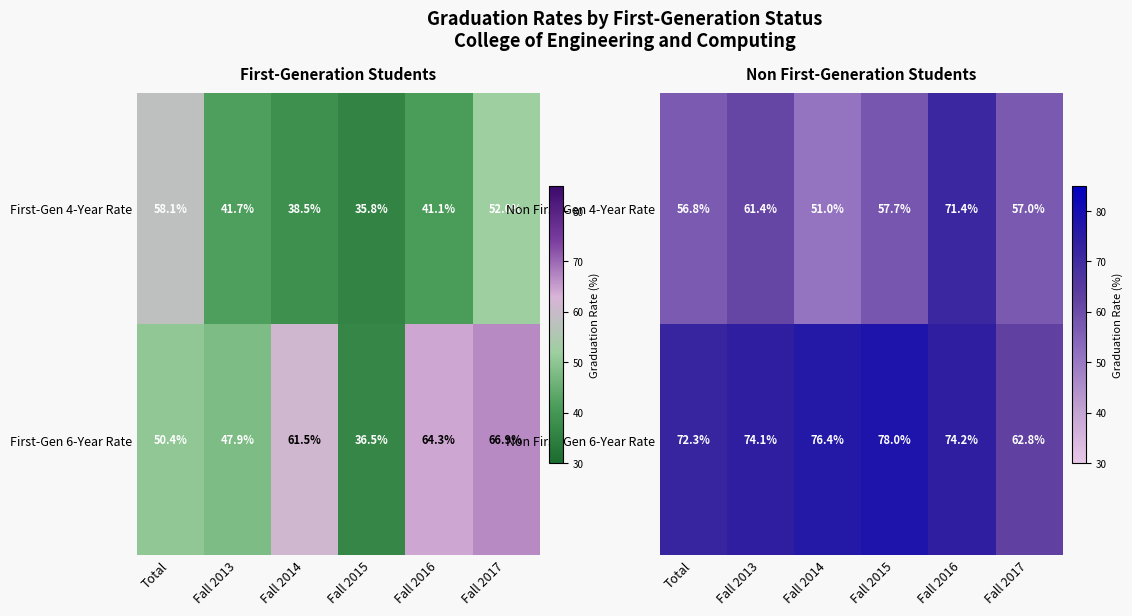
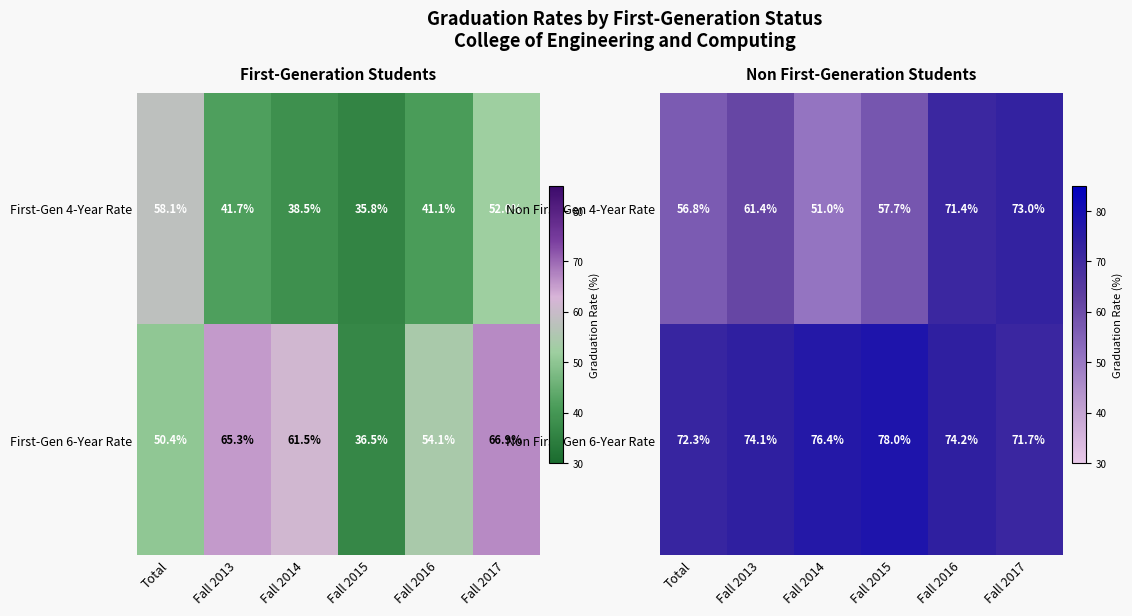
First-Generation Students, First-Gen 6-Year Rate, Fall 2013: 47.9% -> 65.3%
First-Generation Students, First-Gen 6-Year Rate, Fall 2016: 64.3% -> 54.1%
Non First-Generation Students, Non First-Gen 4-Year Rate, Fall 2017: 57.0% -> 73.0%
Non First-Generation Students, Non First-Gen 6-Year Rate, Fall 2017: 62.8% -> 71.7%
